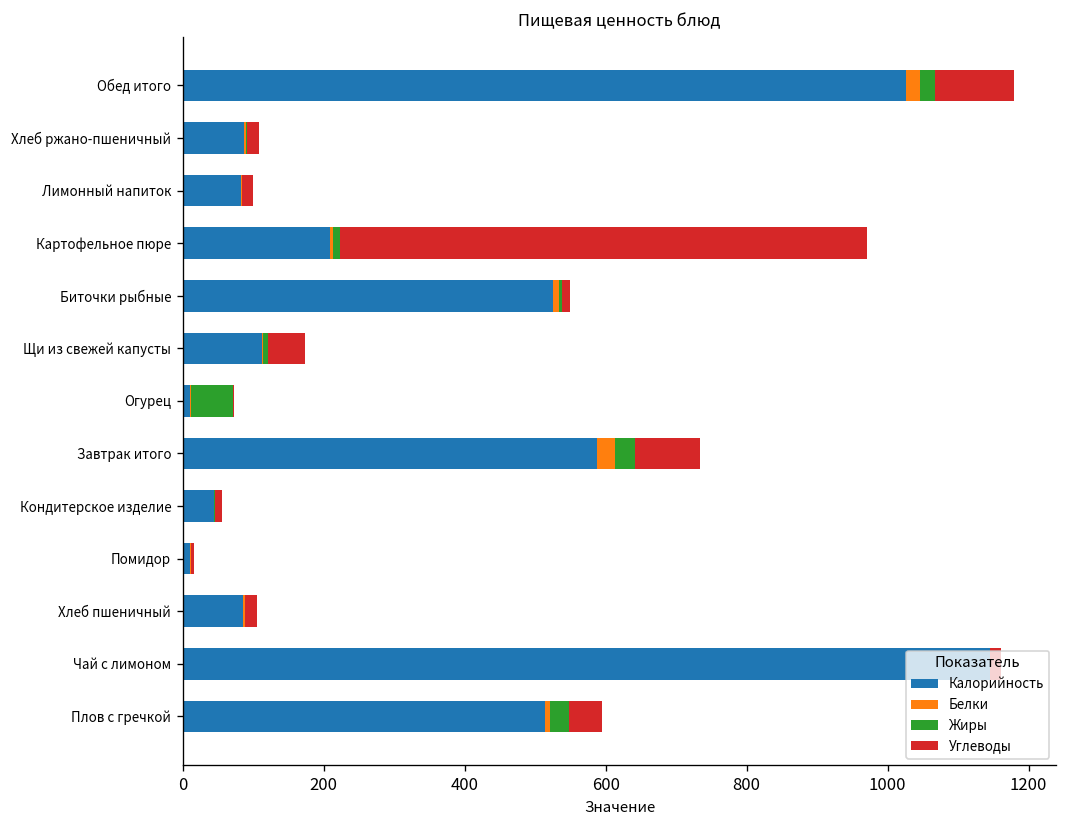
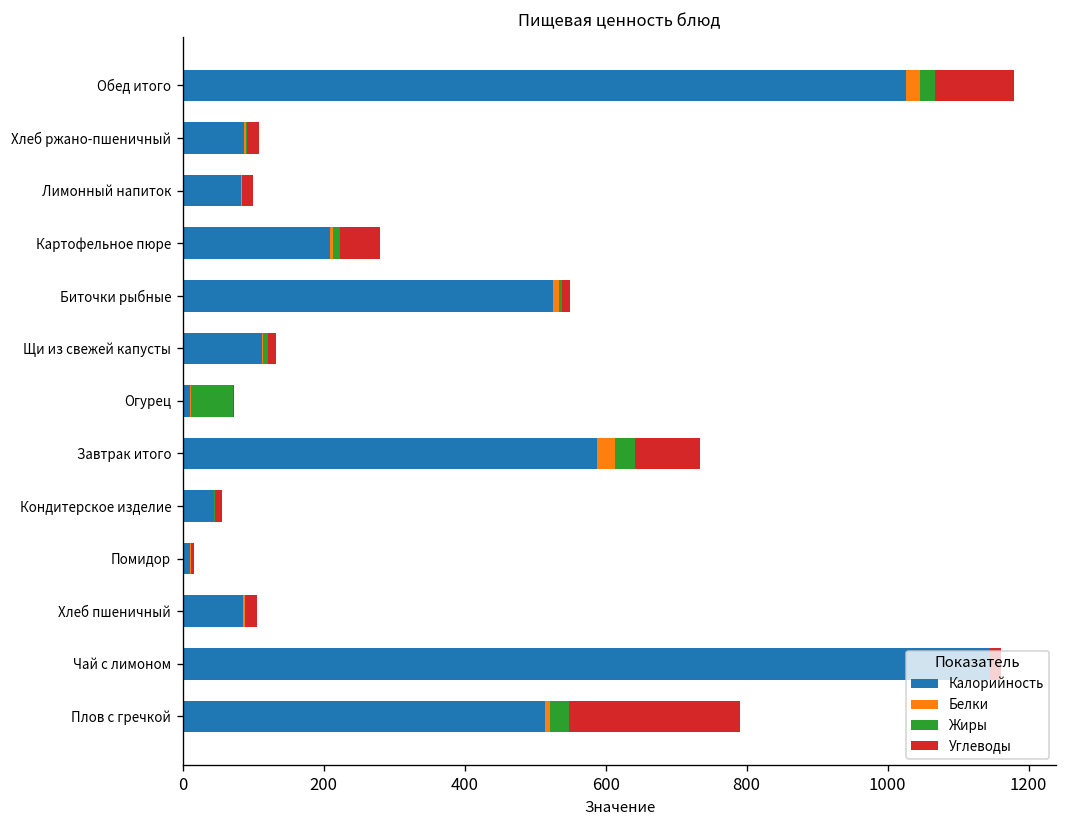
Углеводы, Картофельное пюре: 750 -> 60
Углеводы, Щи из свежей капусты: 50 -> 10
Углеводы, Плов с гречкой: 50 -> 240
